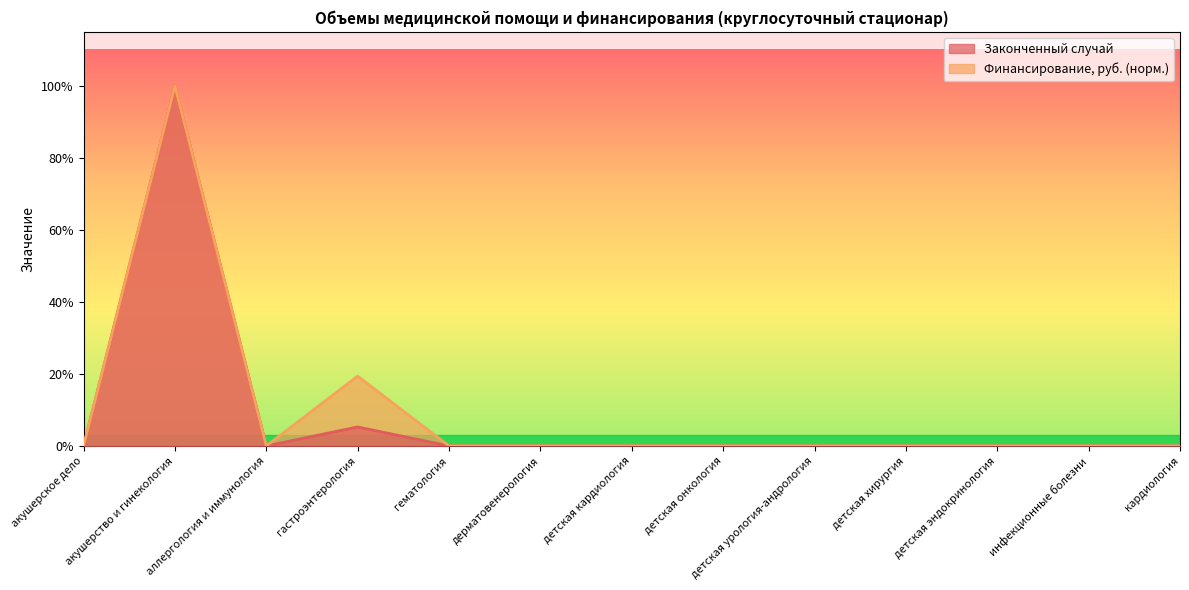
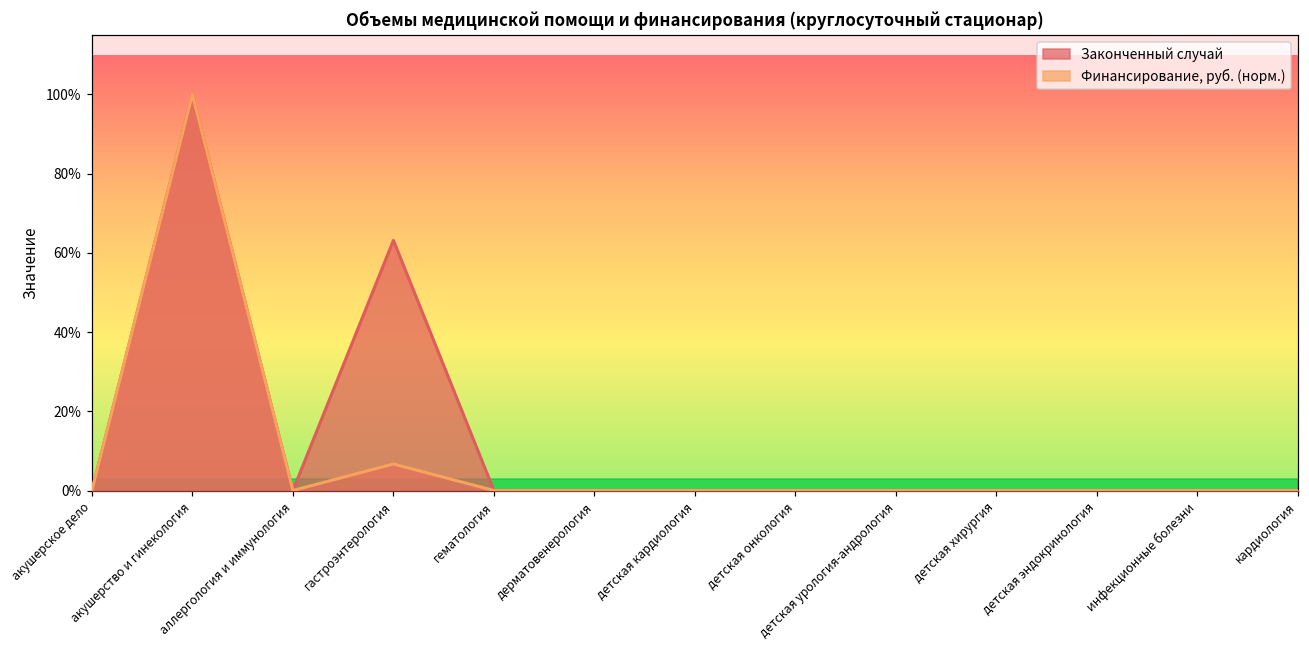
Законченный случай, гастроэнтерология: 5% -> 63%
Финансирование, руб. (норм.), гастроэнтерология: 19% -> 7%
